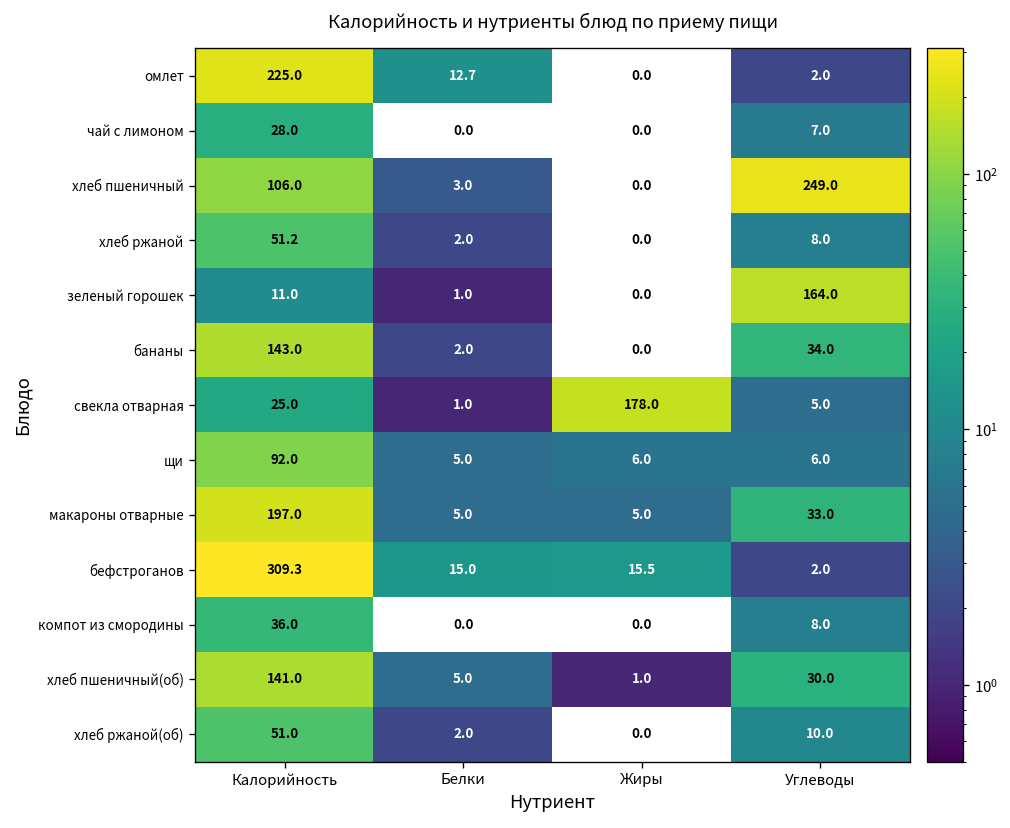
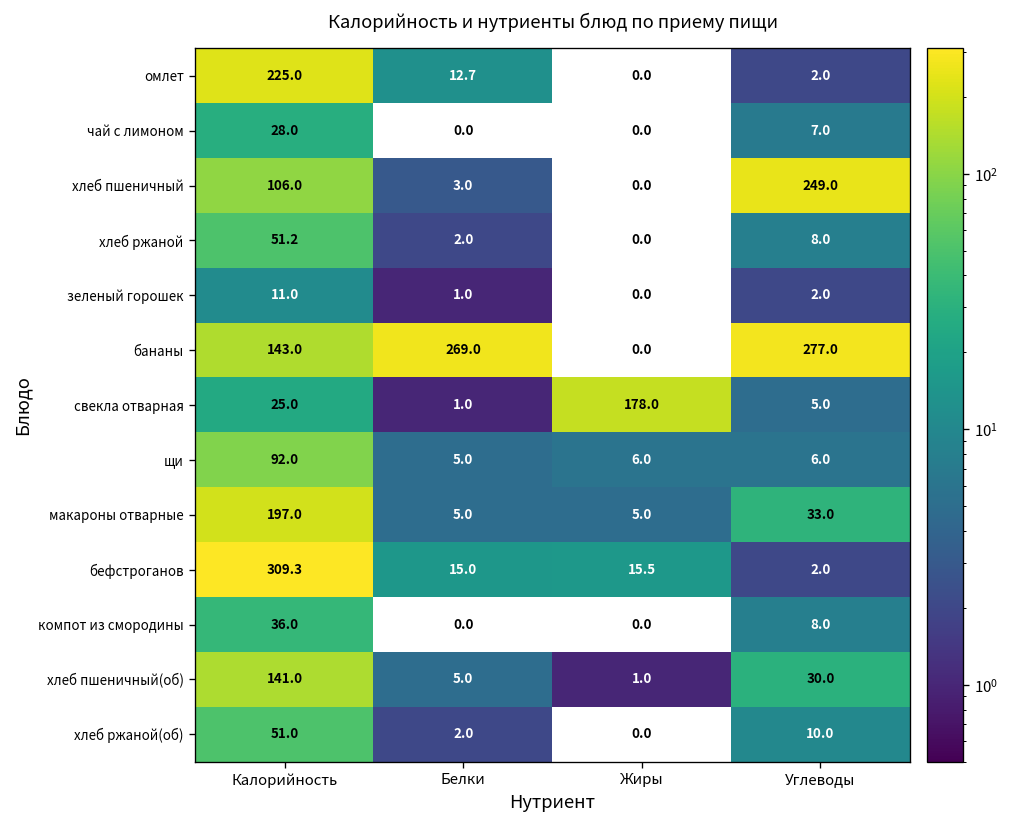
зеленый горошек, Углеводы: 164.0 -> 2.0
бананы, Белки: 2.0 -> 269.0
бананы, Углеводы: 34.0 -> 277.0
